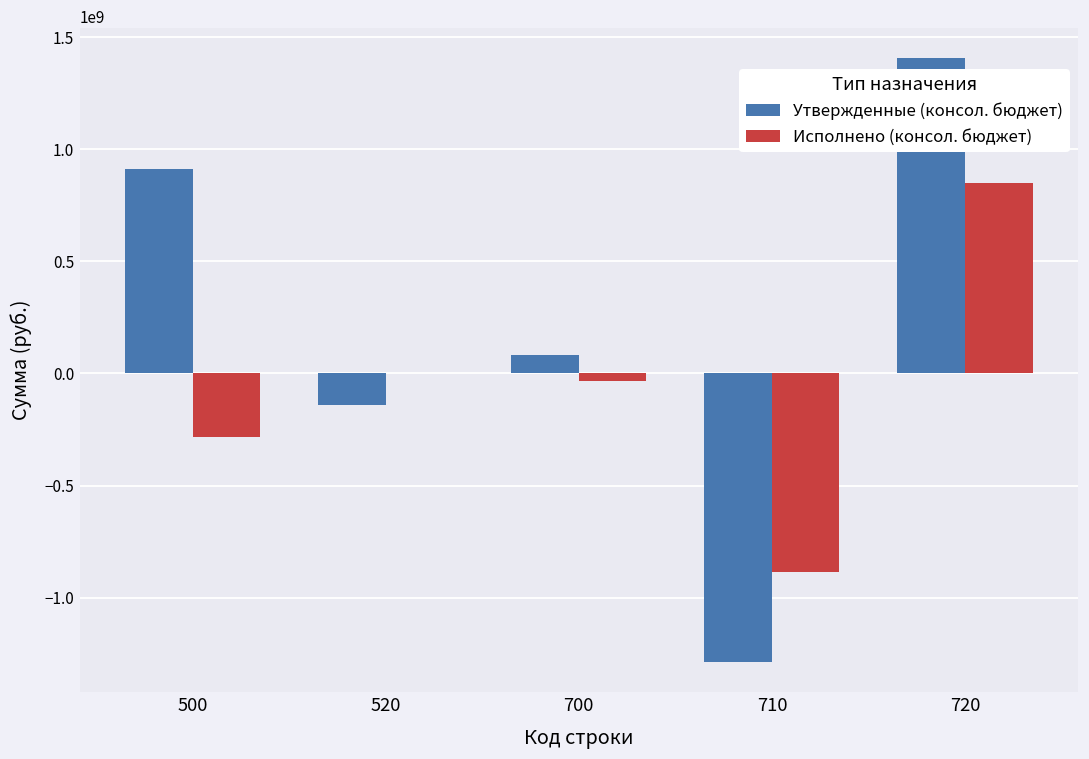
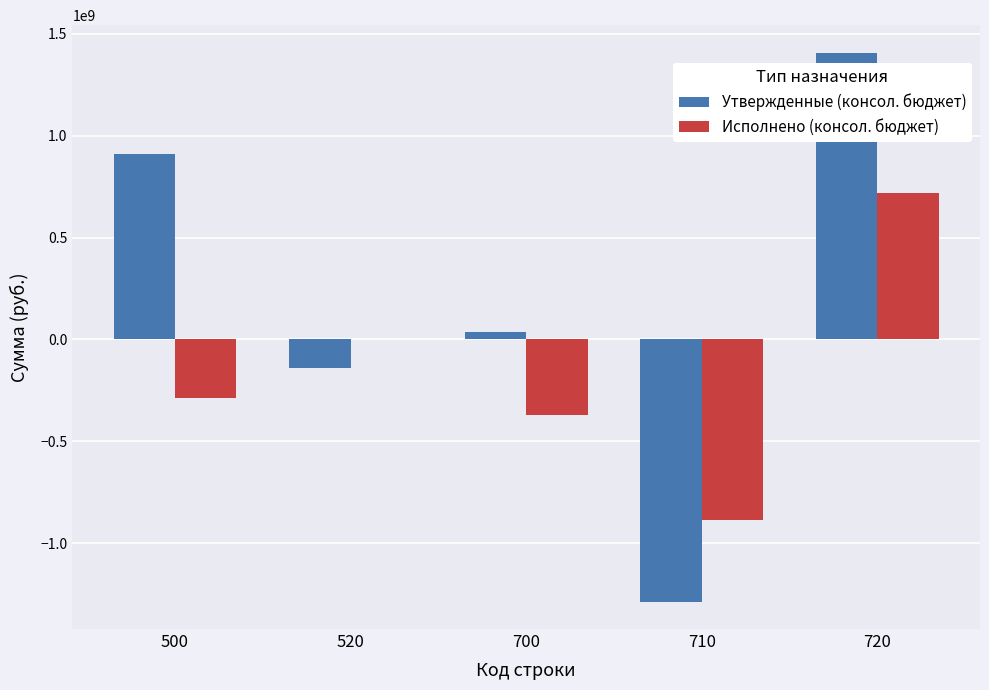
Утвержденные (консол. бюджет), 700: 80000000 -> 40000000
Исполнено (консол. бюджет), 700: -40000000 -> -370000000
Исполнено (консол. бюджет), 720: 850000000 -> 720000000
